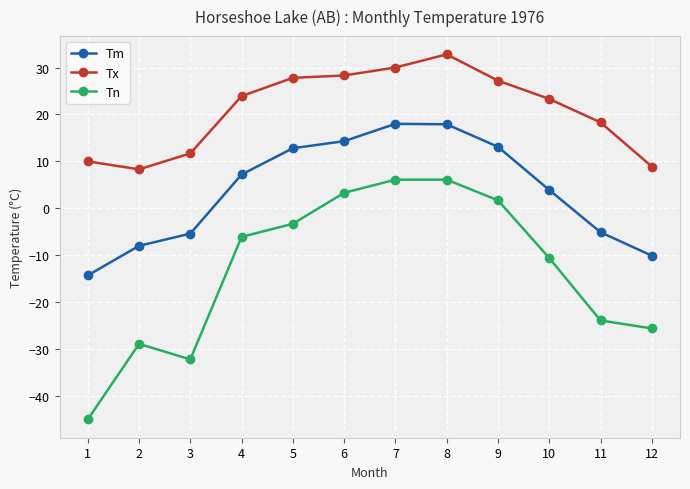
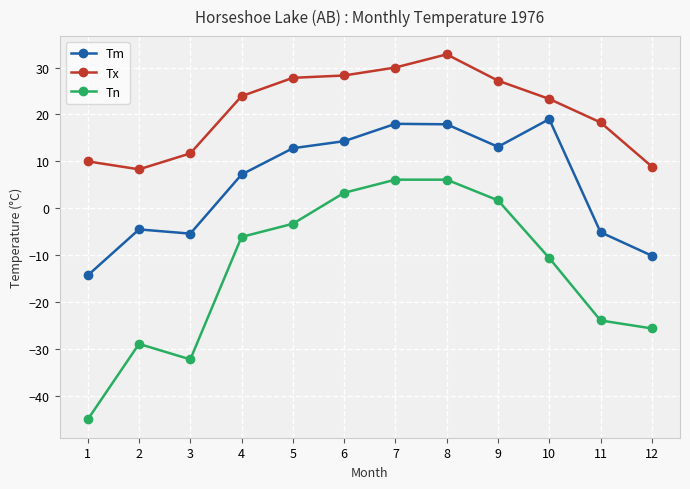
Tm, 2: -8 -> -5
Tm, 10: 4 -> 19
